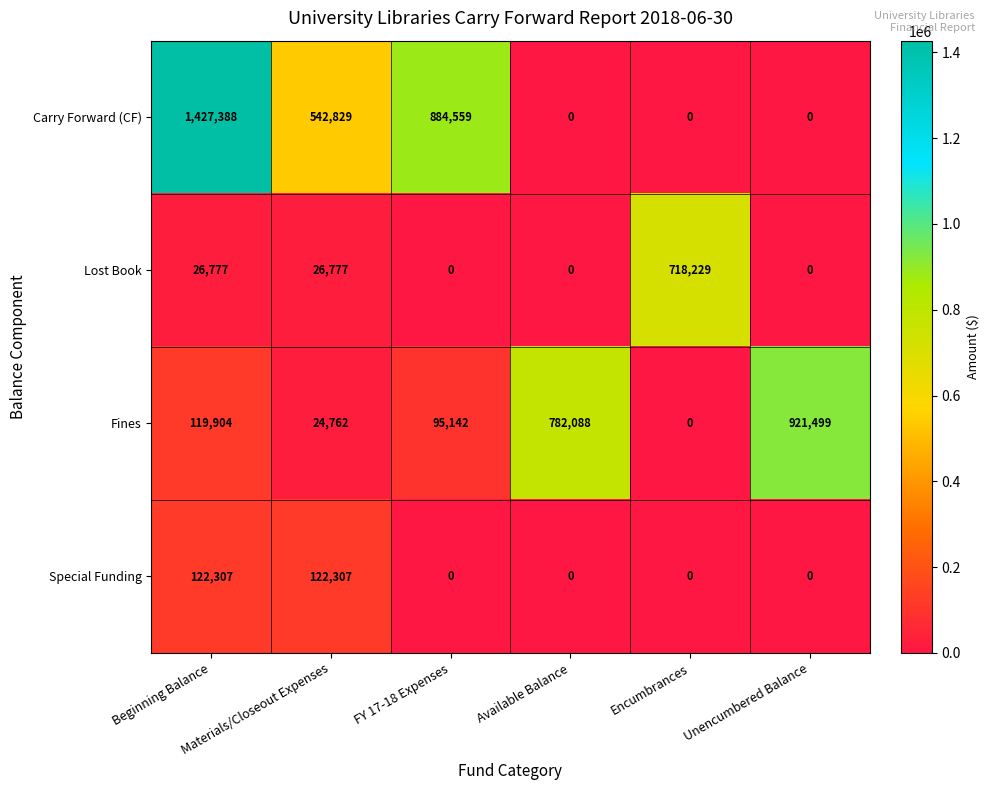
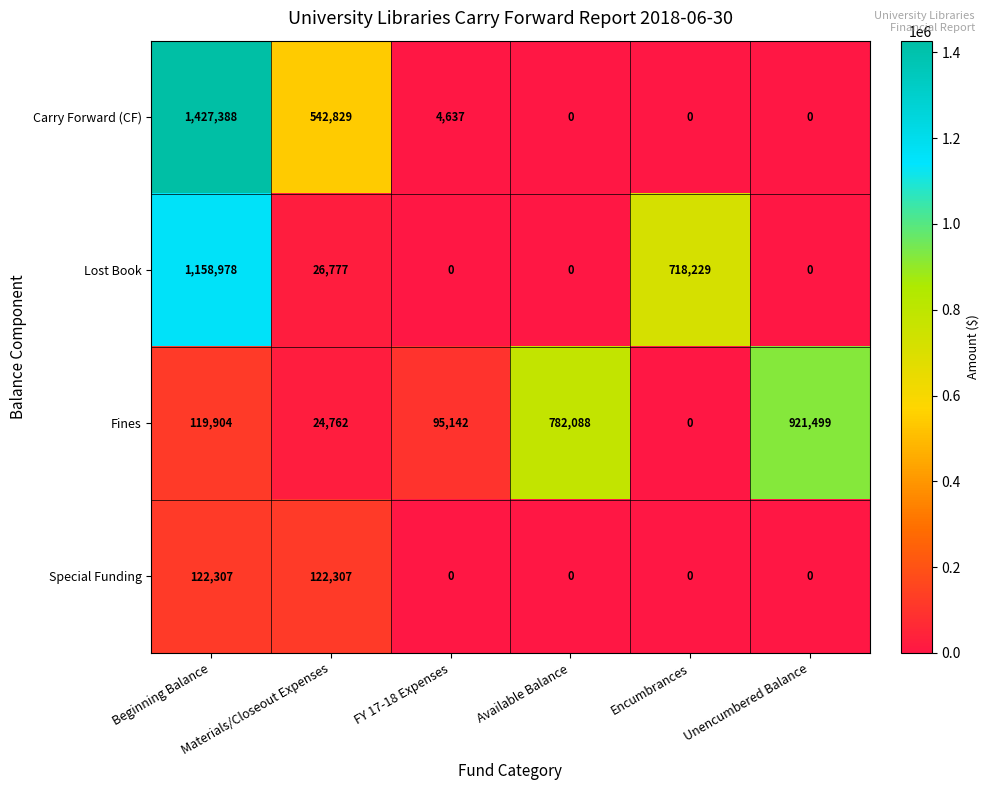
Carry Forward (CF), FY 17-18 Expenses: 884,559 -> 4,637
Lost Book, Beginning Balance: 26,777 -> 1,158,978
